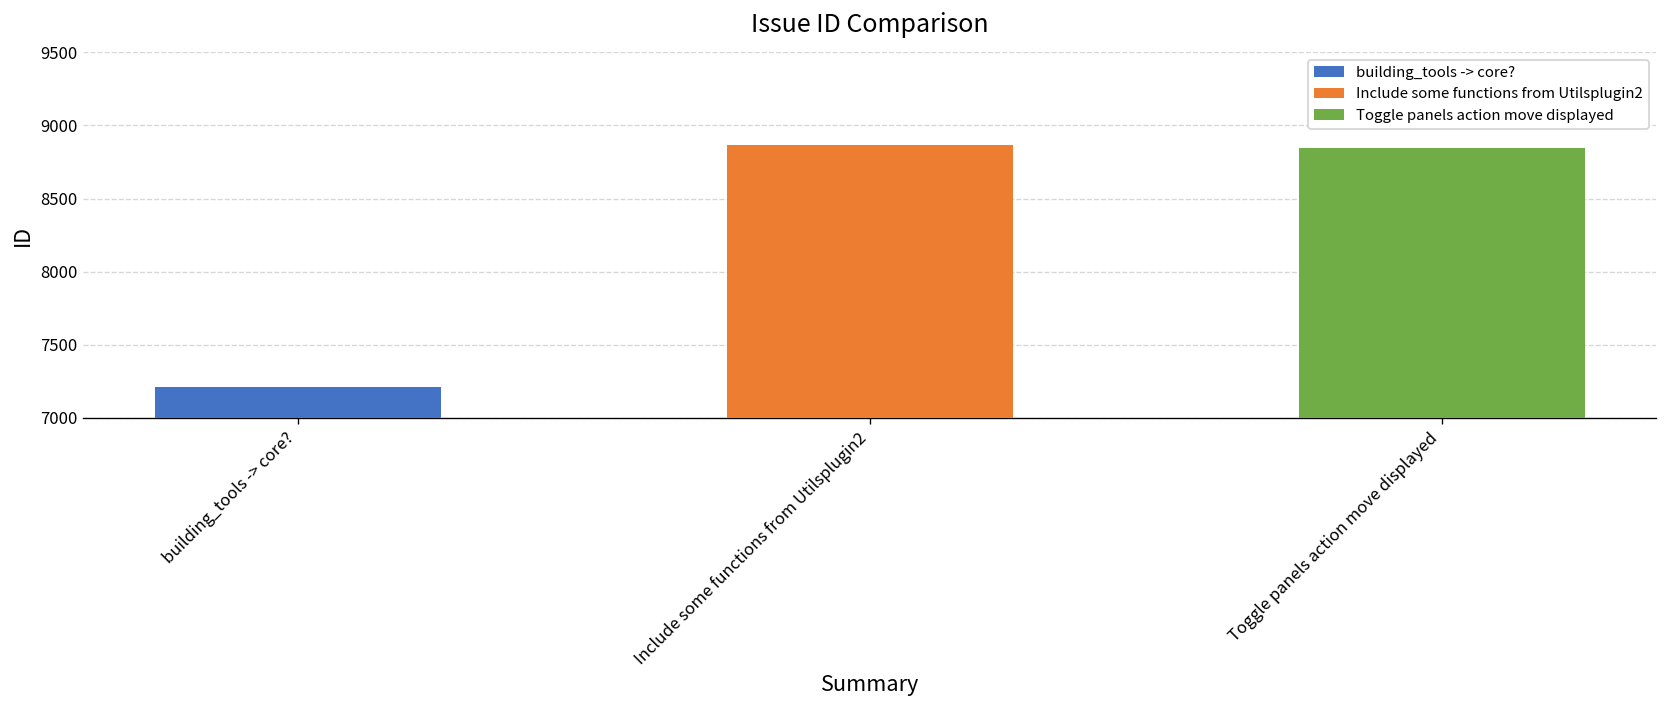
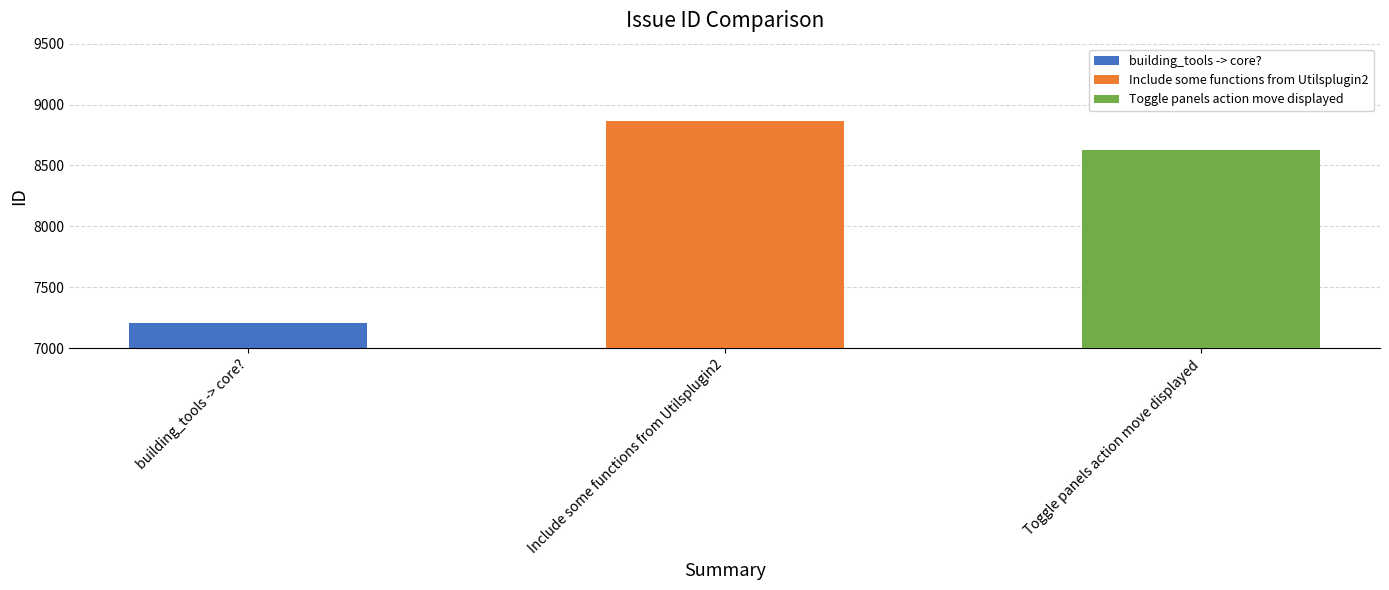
Toggle panels action move displayed: 8840 -> 8630
